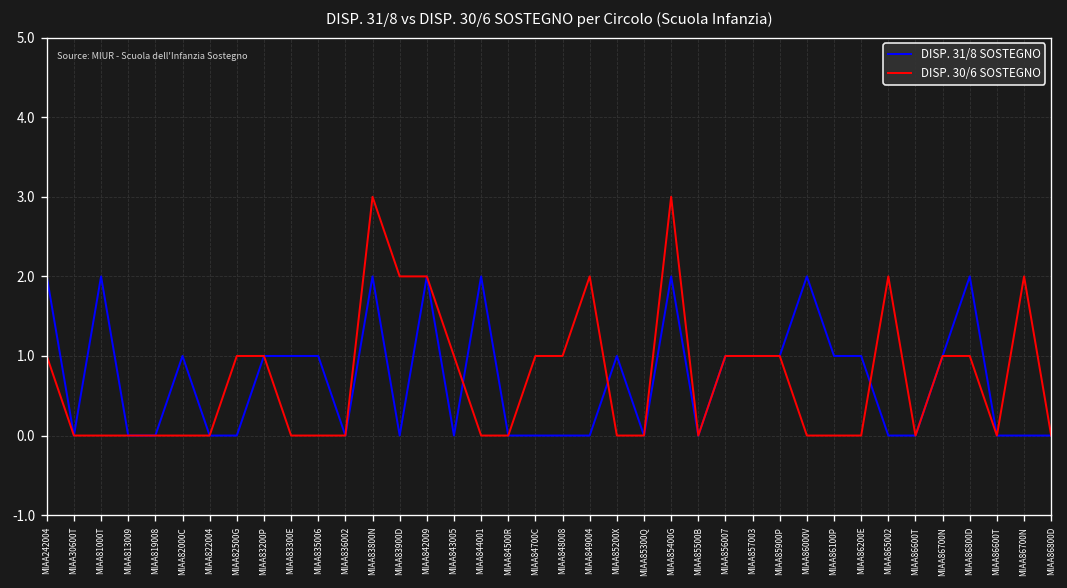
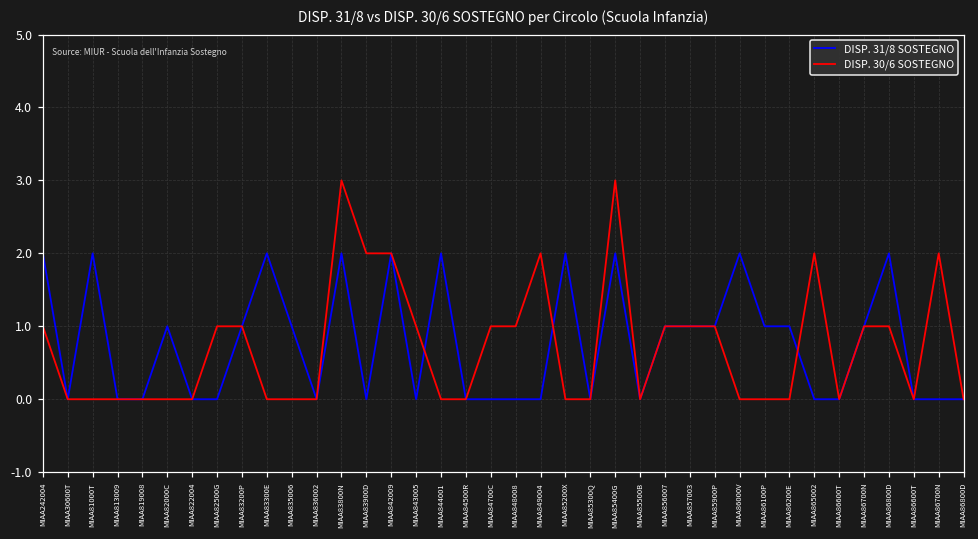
DISP. 31/8 SOSTEGNO, MIAA83300E: 1 -> 2
DISP. 31/8 SOSTEGNO, MIAA85200X: 1 -> 2
